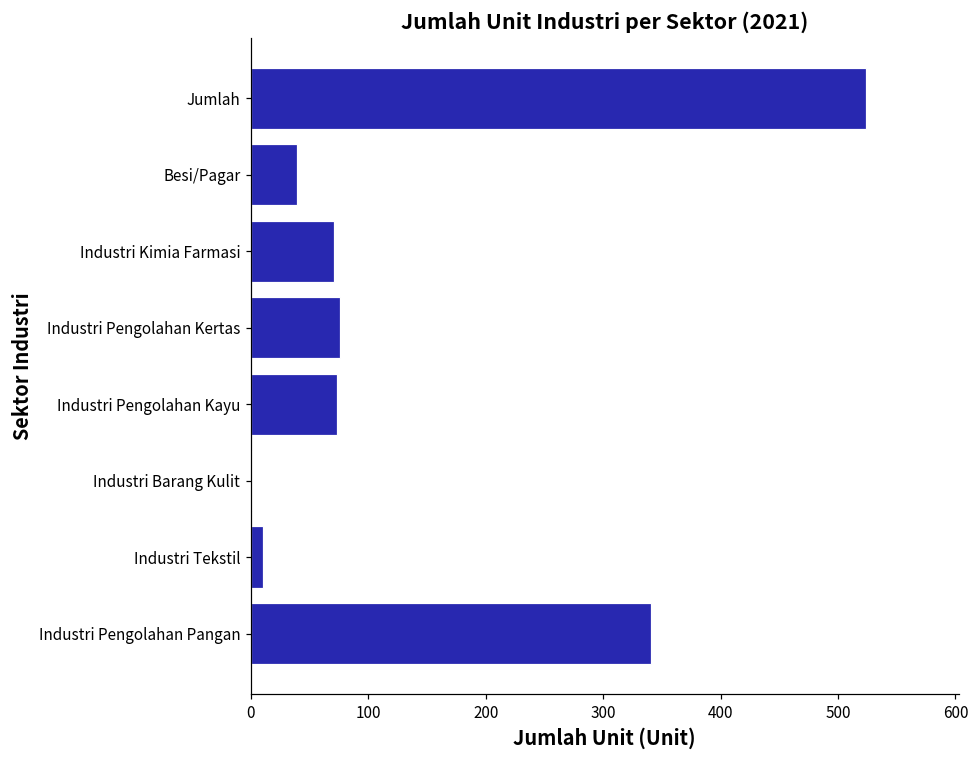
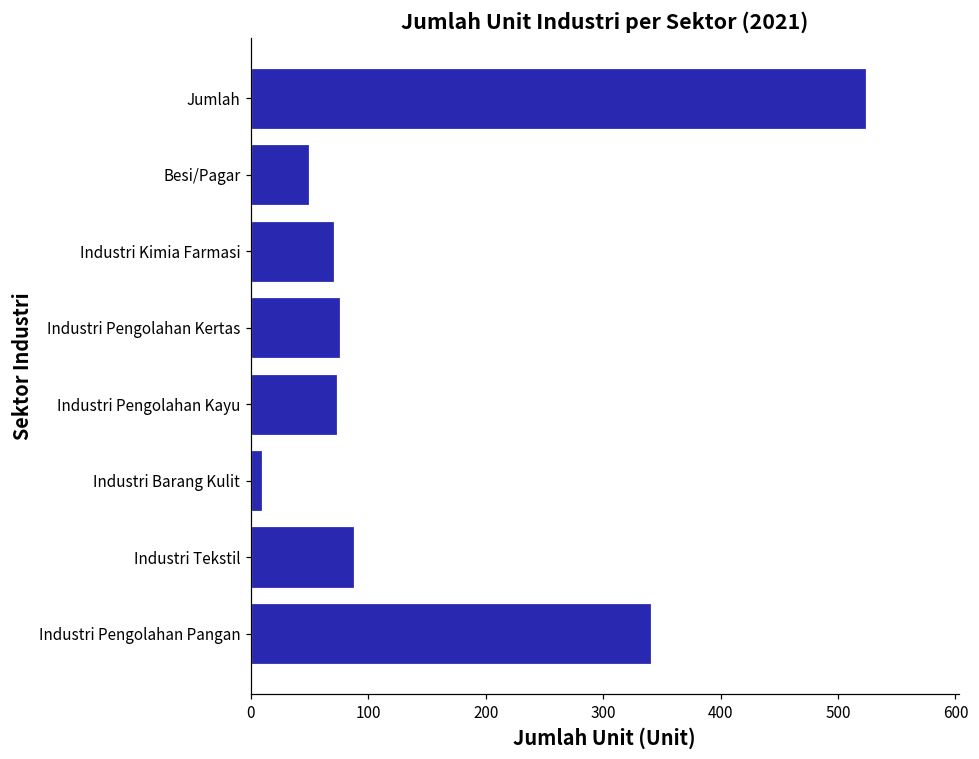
Besi/Pagar: 39 -> 49
Industri Barang Kulit: 1 -> 9
Industri Tekstil: 10 -> 88
